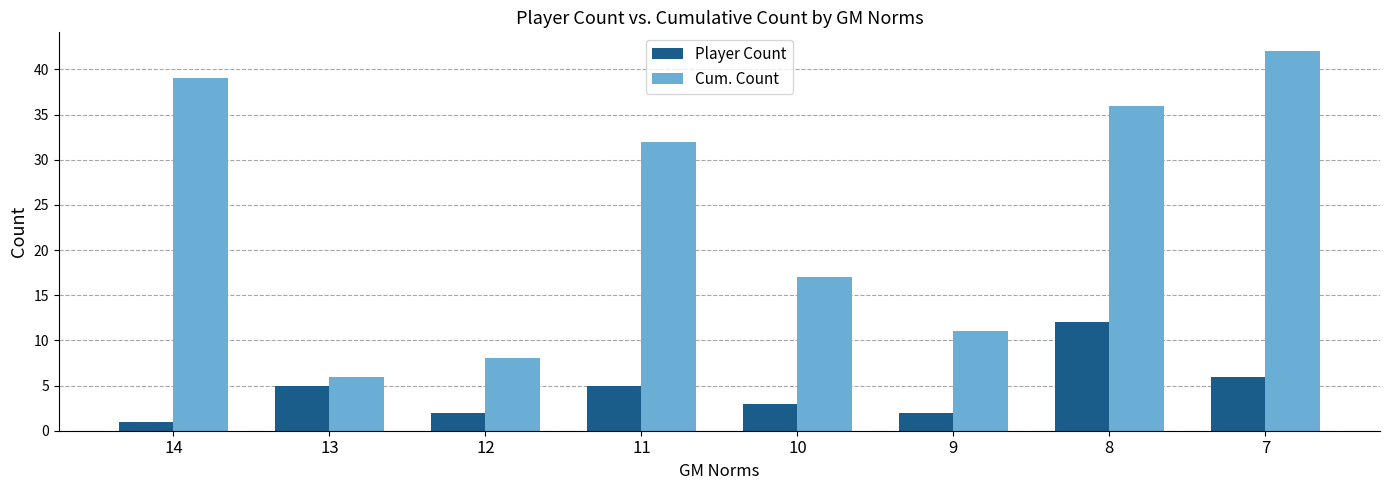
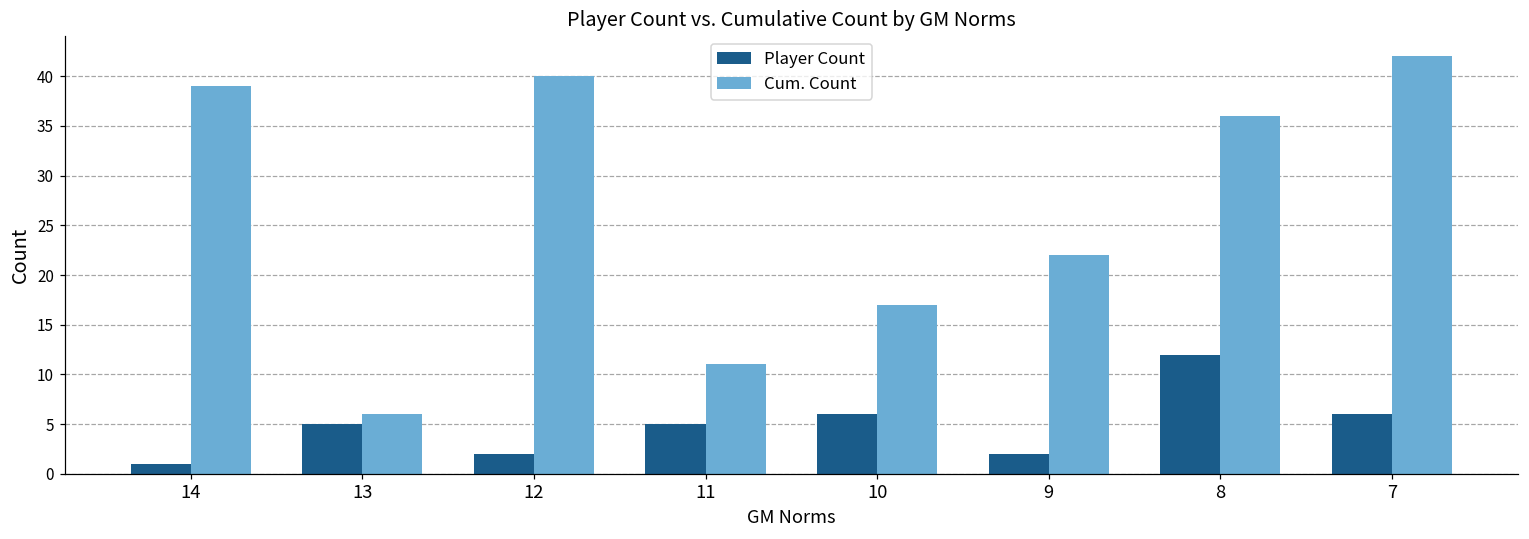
Cum. Count, 12: 8 -> 40
Cum. Count, 11: 32 -> 11
Player Count, 10: 3 -> 6
Cum. Count, 9: 11 -> 22
